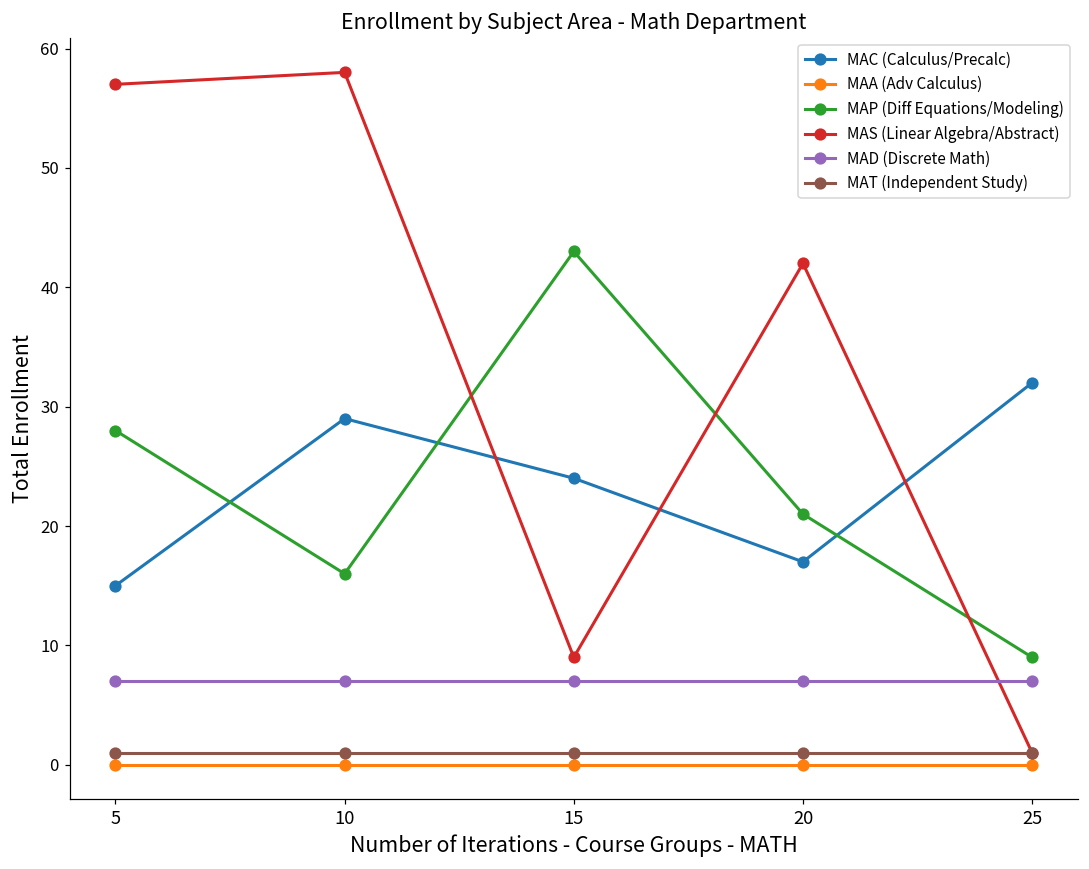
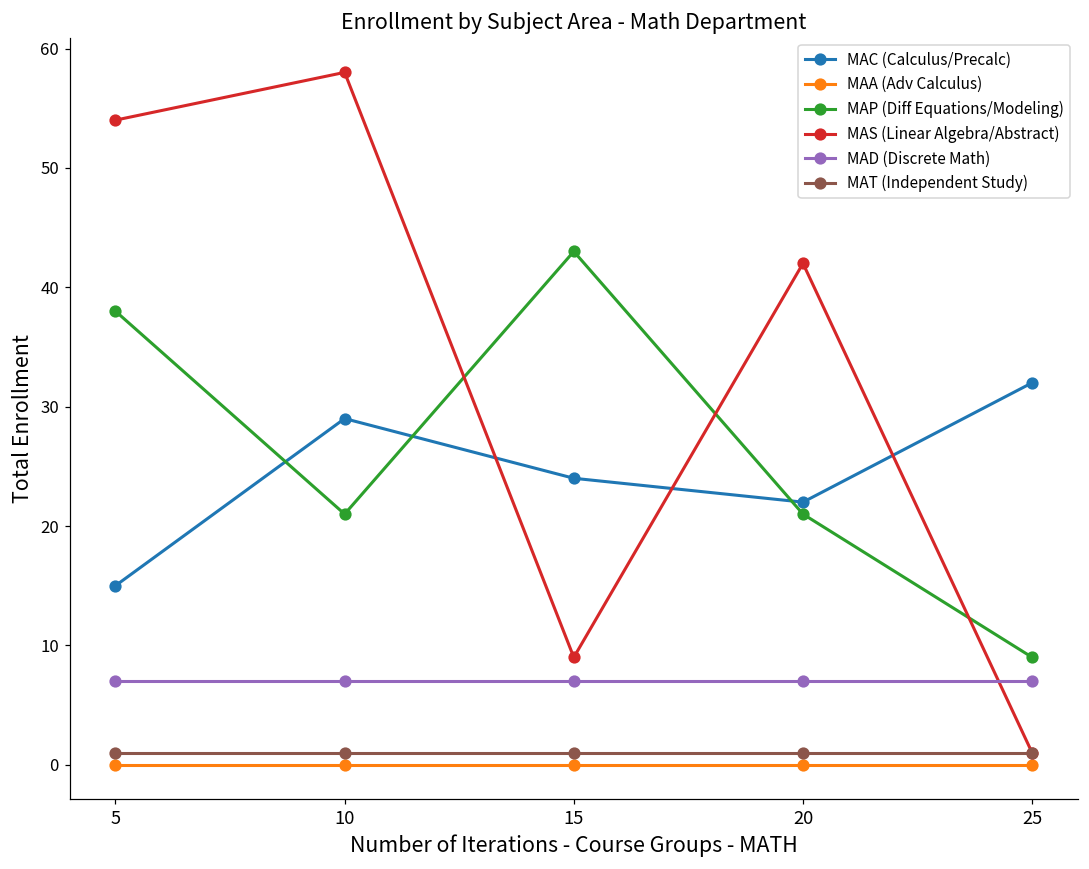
MAP (Diff Equations/Modeling), 5: 28 -> 38
MAS (Linear Algebra/Abstract), 5: 57 -> 54
MAP (Diff Equations/Modeling), 10: 16 -> 21
MAC (Calculus/Precalc), 20: 17 -> 22
